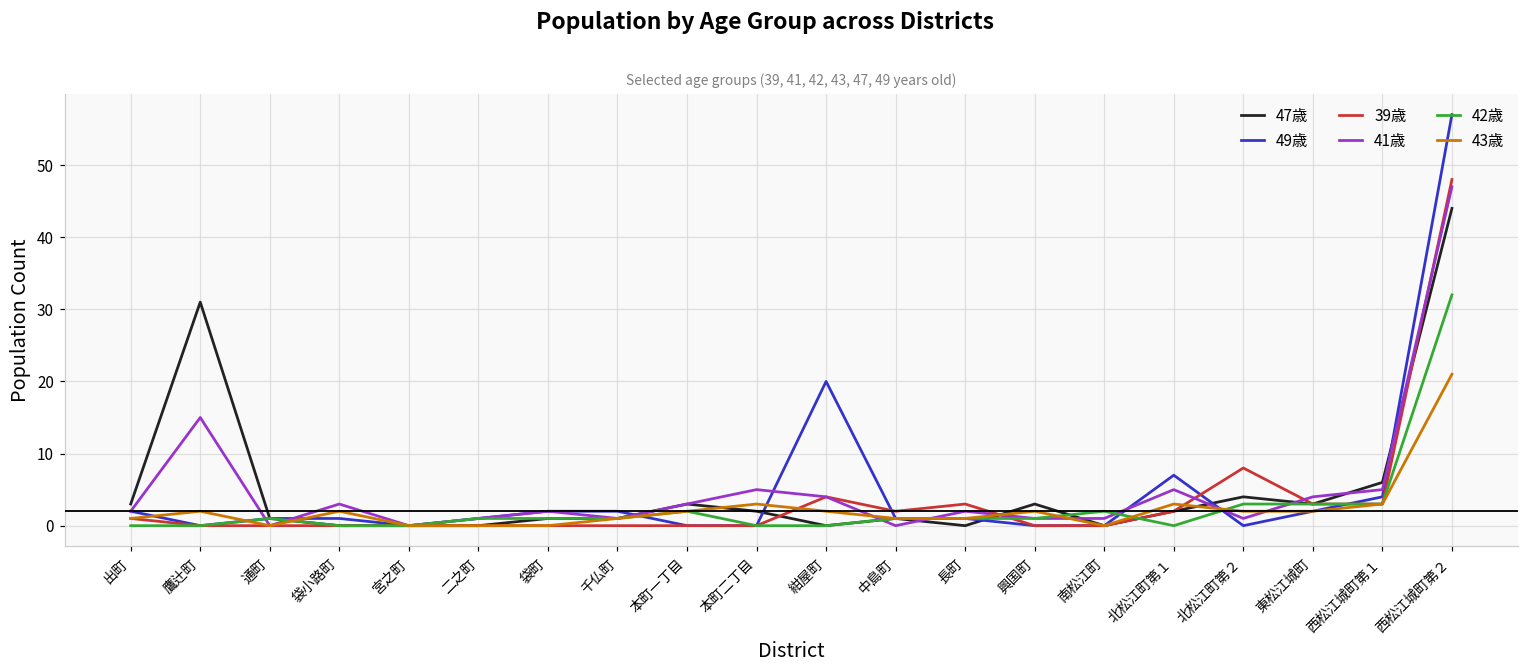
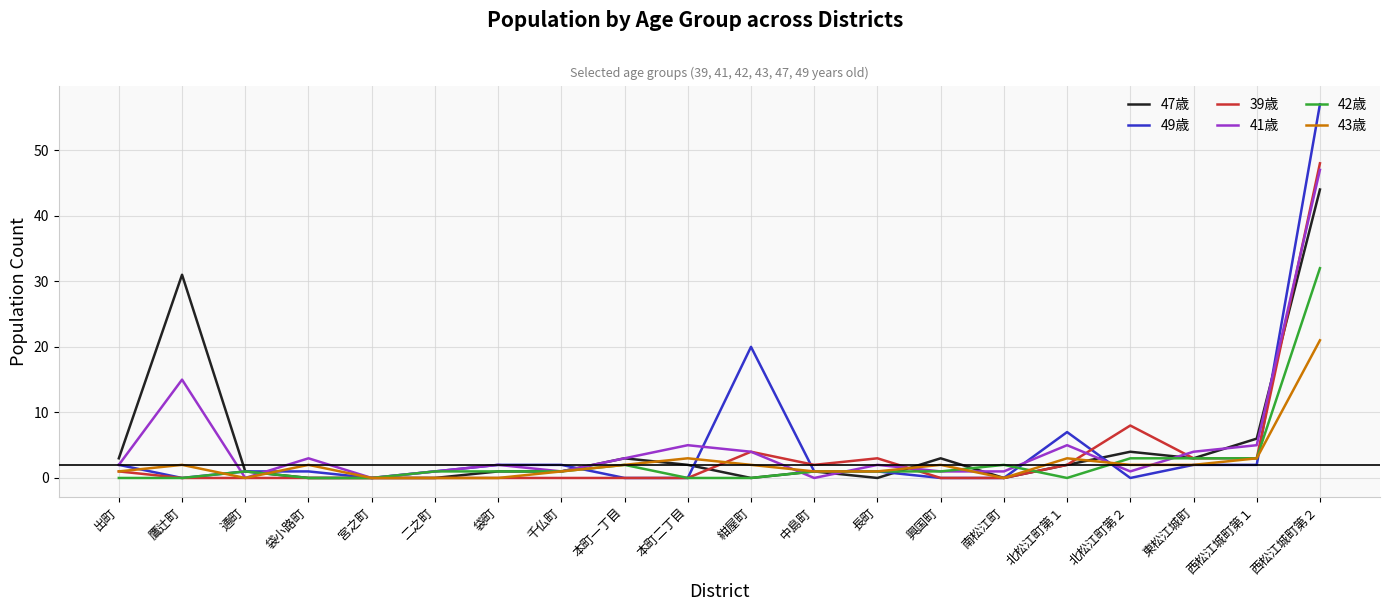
49歳, 西松江城町第１: 4 -> 2
